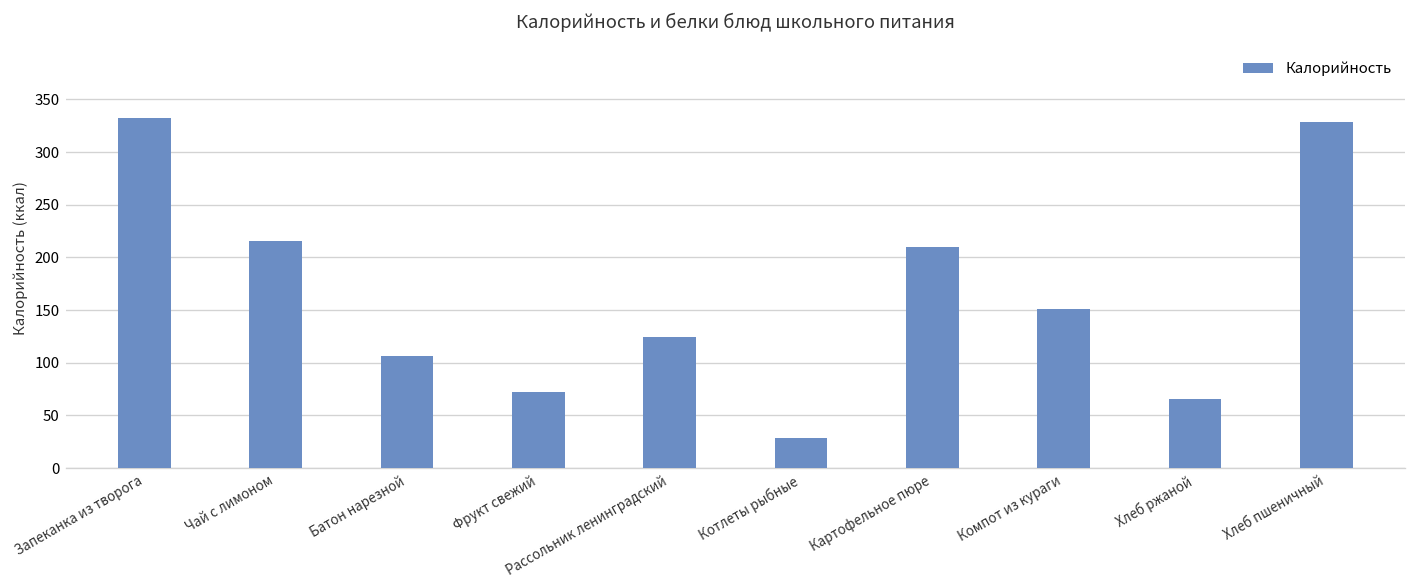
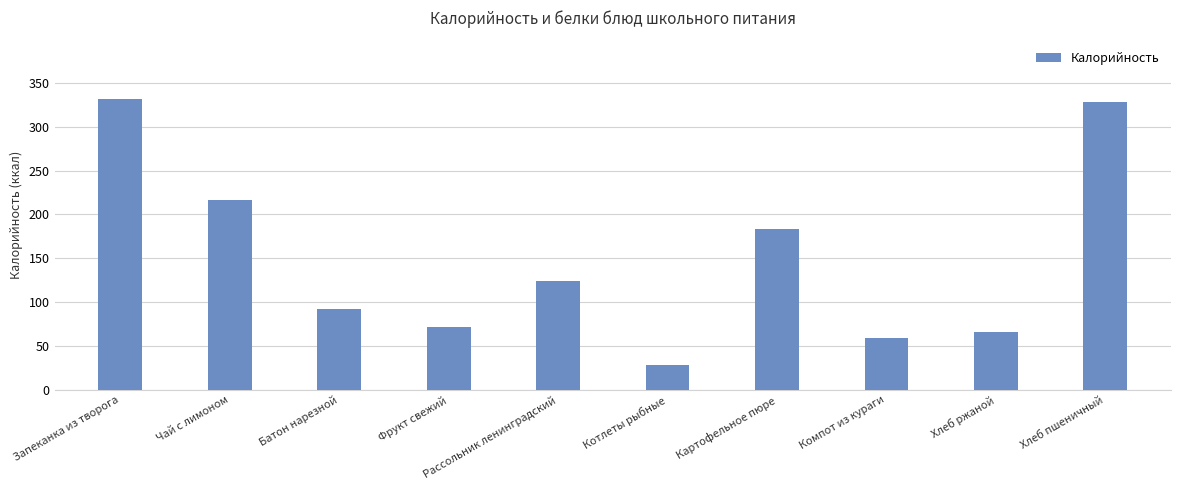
Батон нарезной: 110 -> 90
Картофельное пюре: 210 -> 180
Компот из кураги: 150 -> 60
